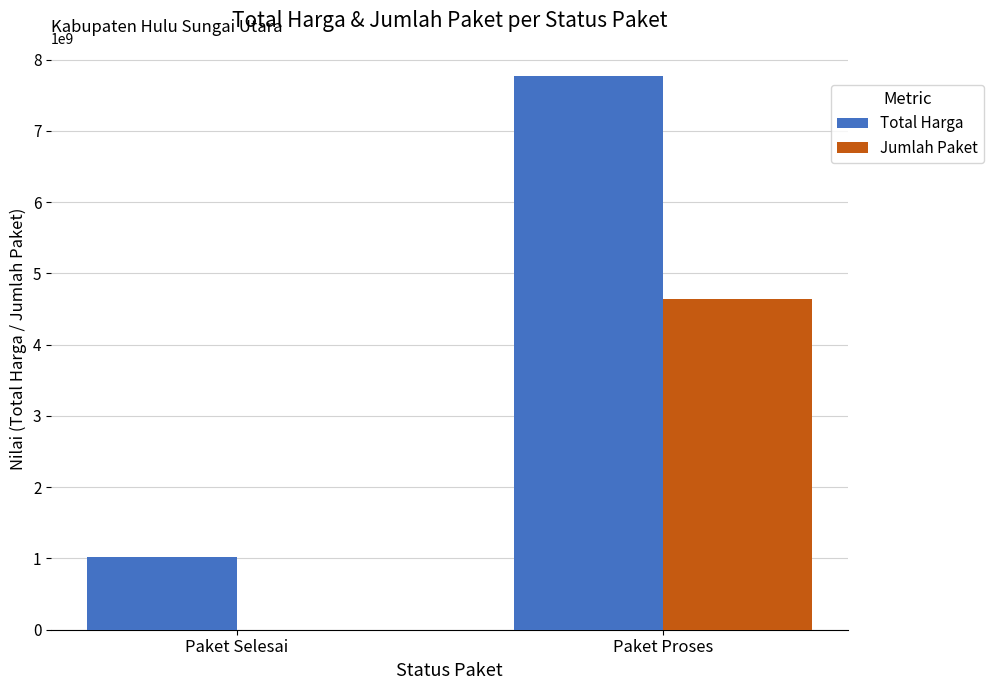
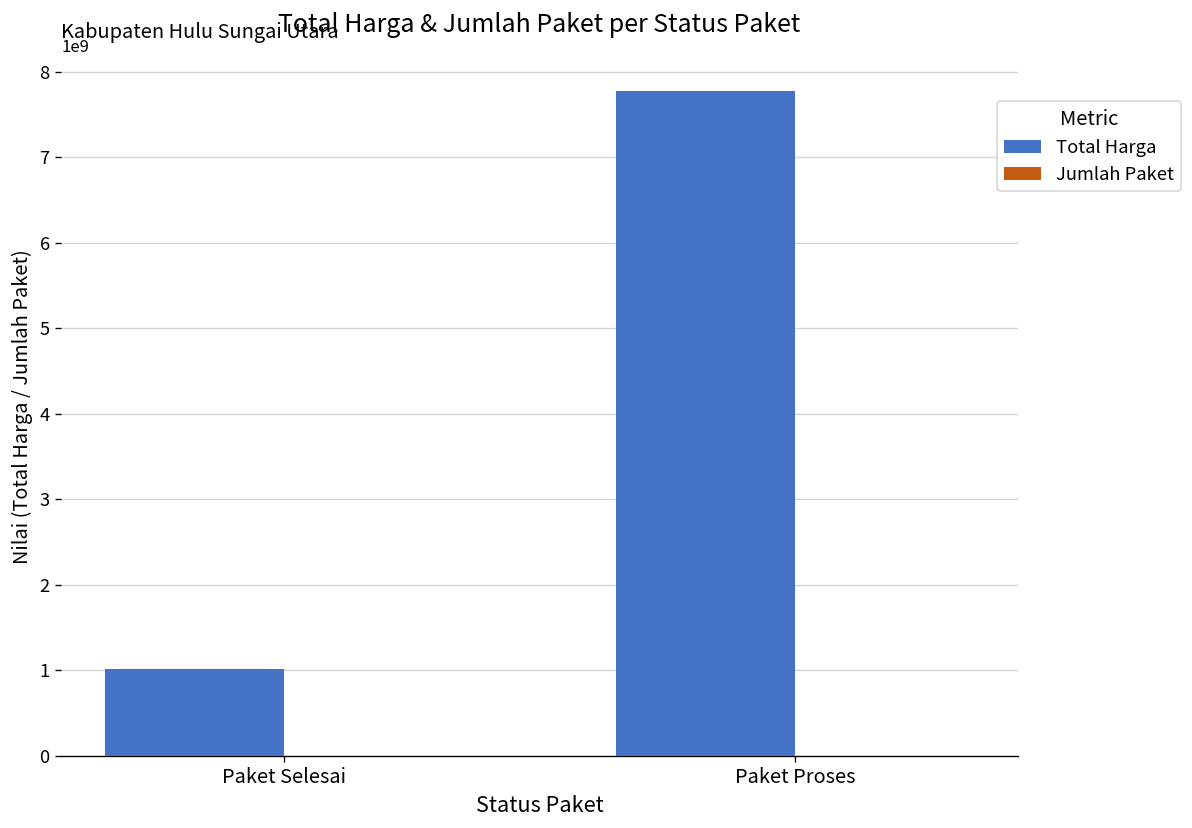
Jumlah Paket, Paket Proses: 4600000000 -> 0
